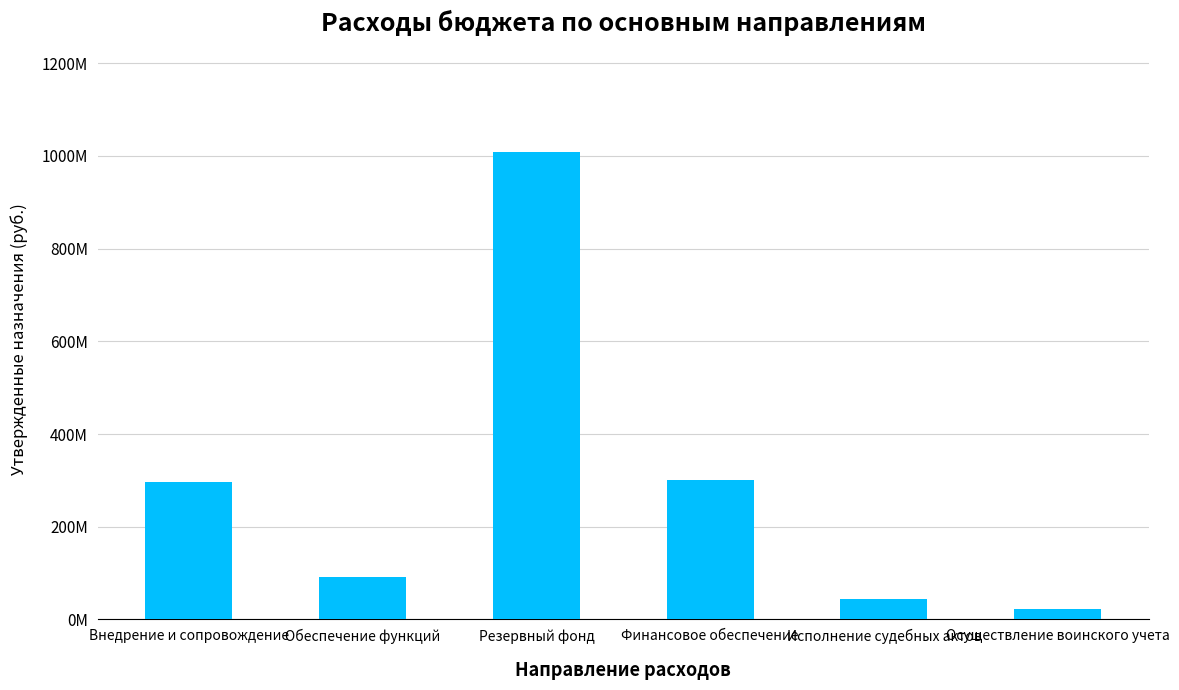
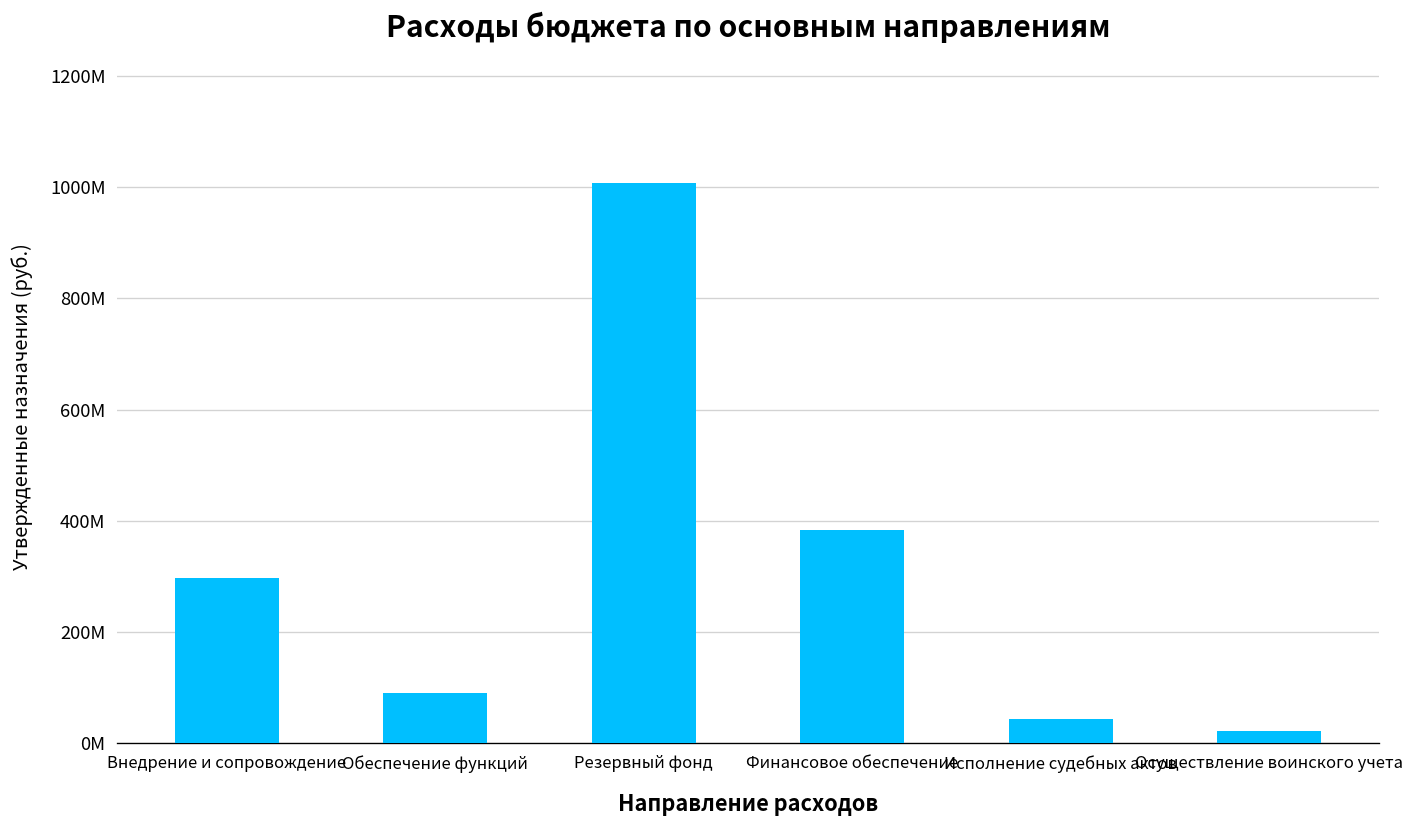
Финансовое обеспечение: 300000000 -> 380000000
